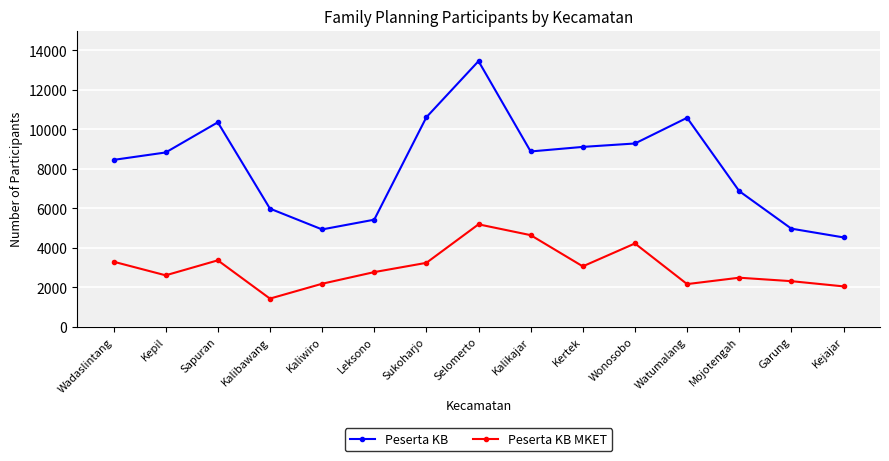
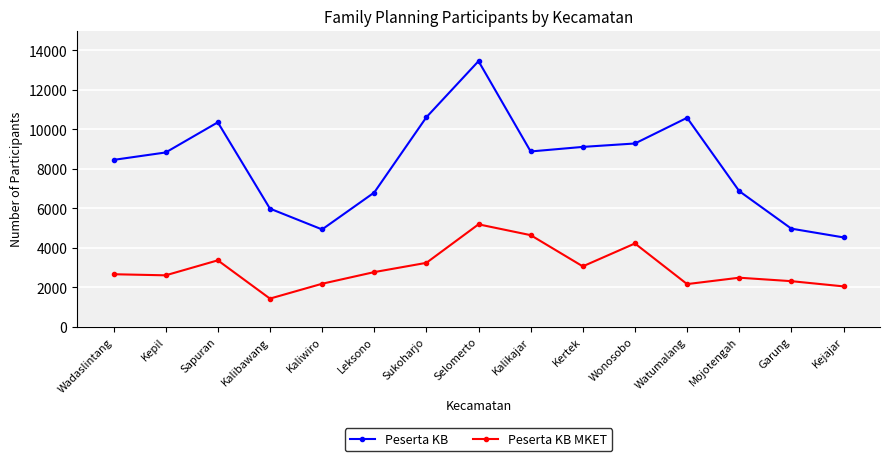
Peserta KB MKET, Wadaslintang: 3300 -> 2700
Peserta KB, Leksono: 5400 -> 6800
